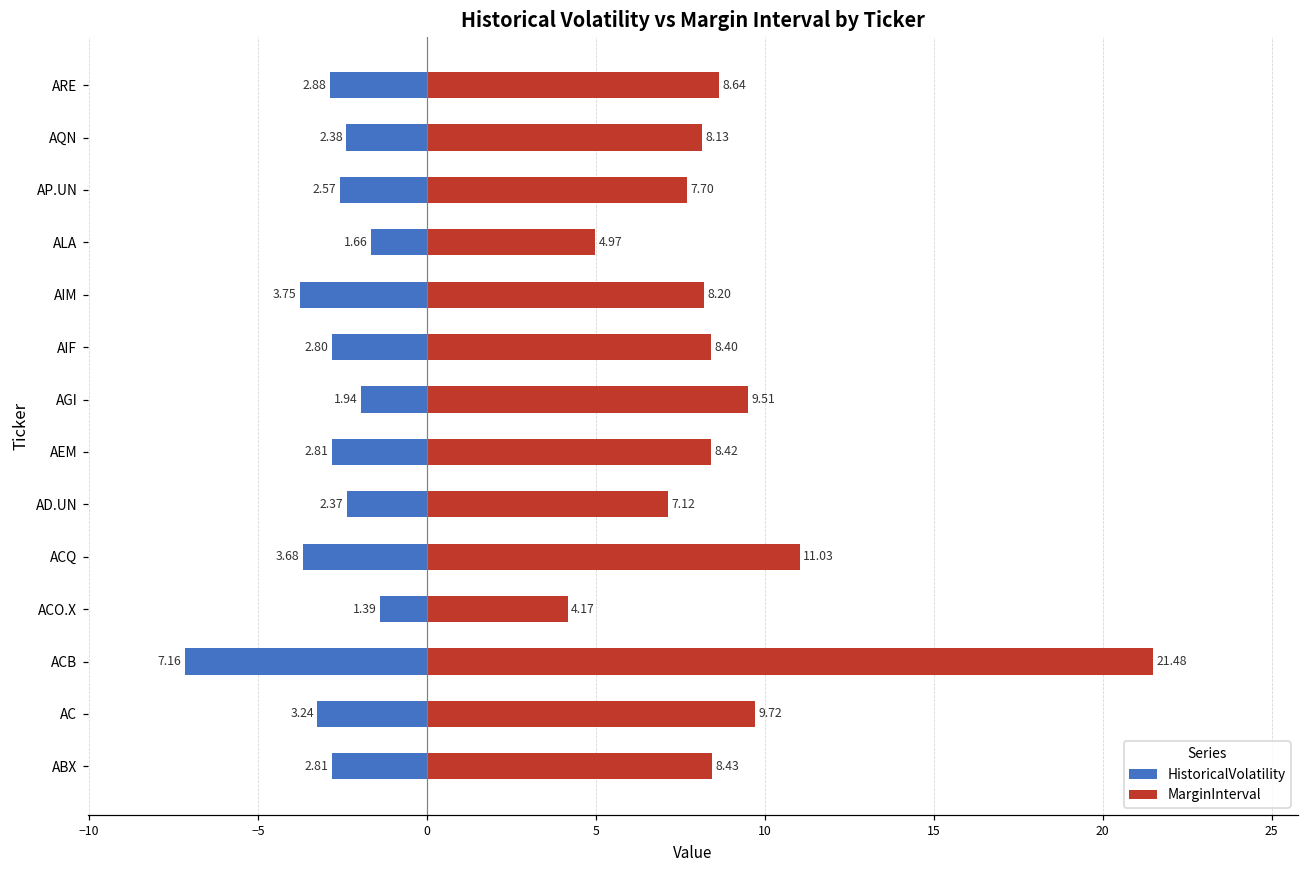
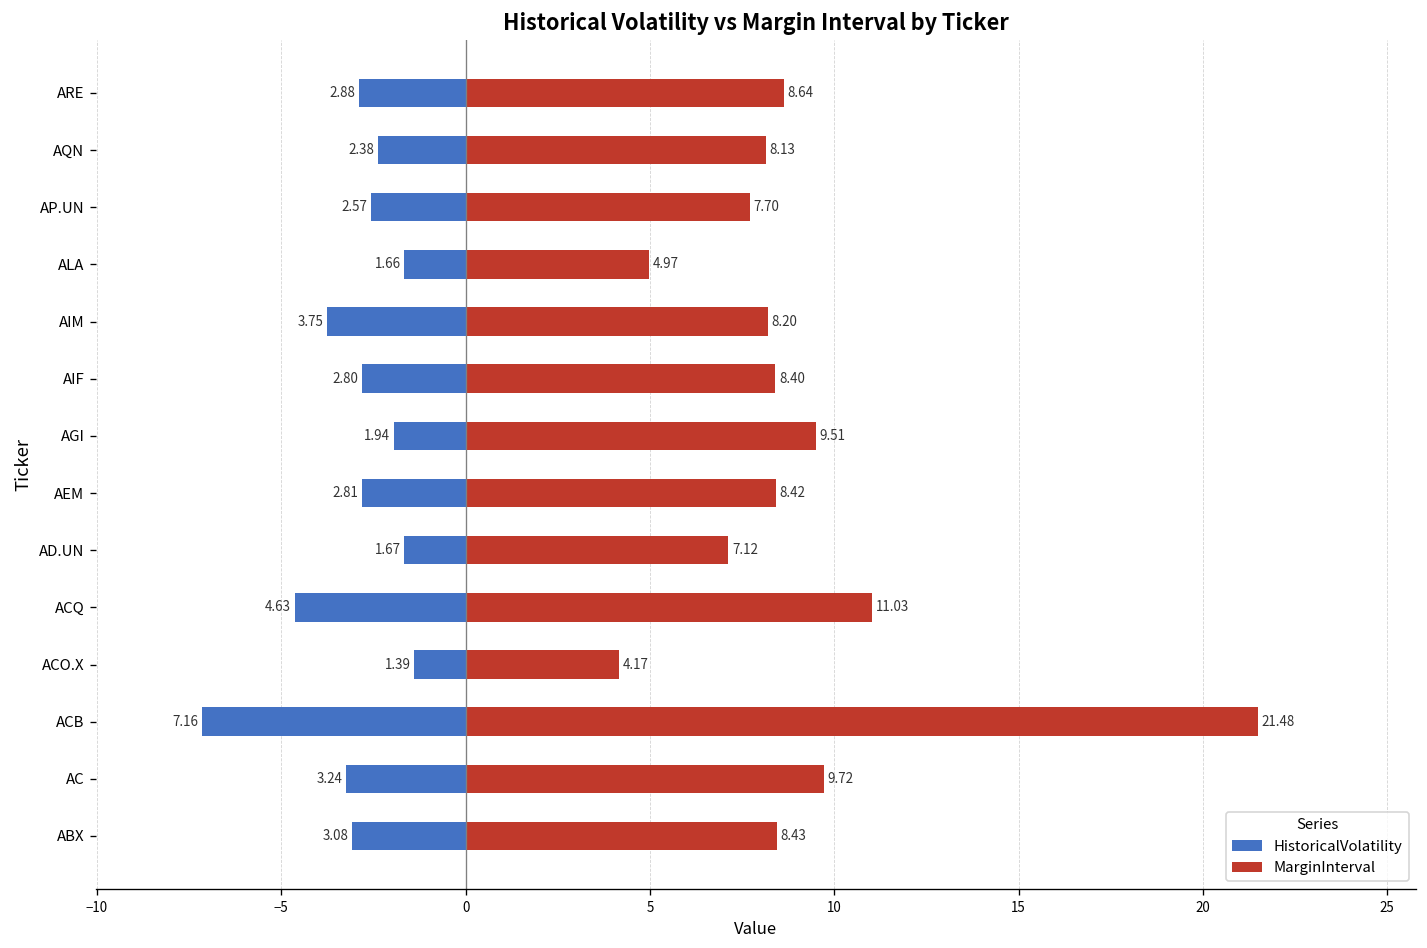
HistoricalVolatility, AD.UN: 2.37 -> 1.67
HistoricalVolatility, ACQ: 3.68 -> 4.63
HistoricalVolatility, ABX: 2.81 -> 3.08
